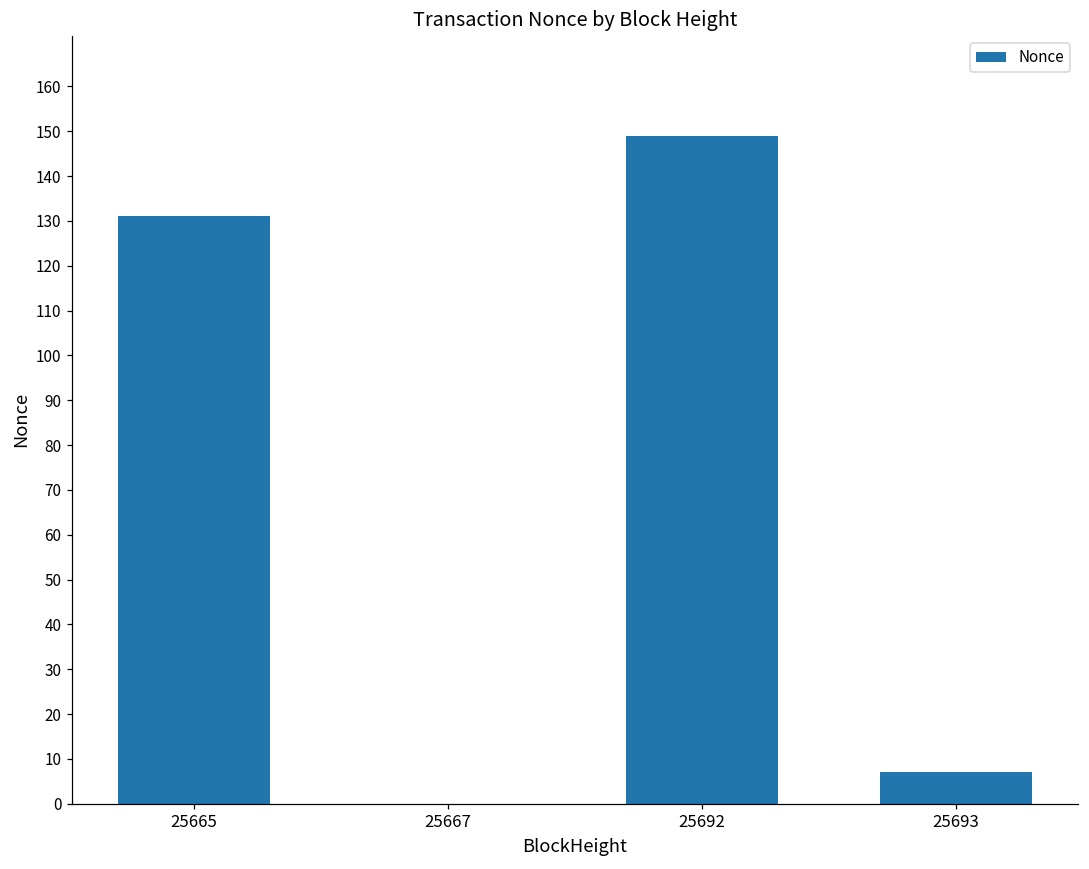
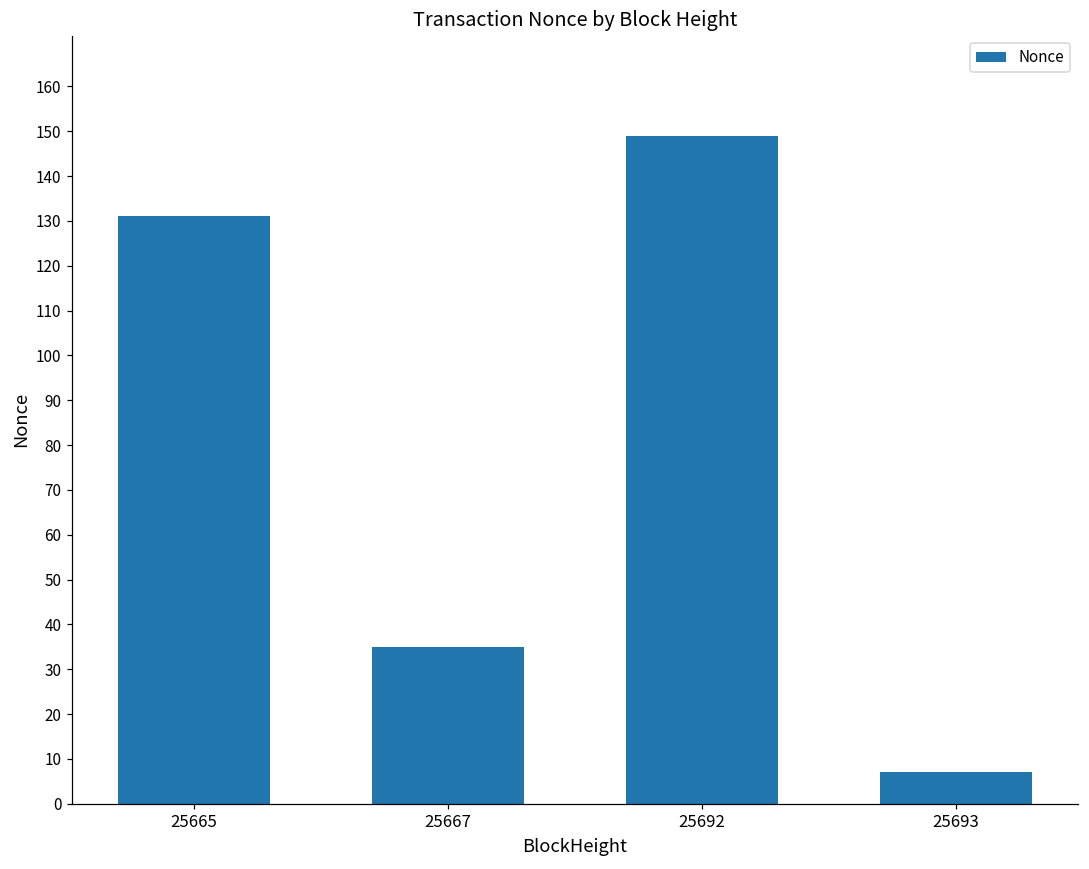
25667: 0 -> 35
